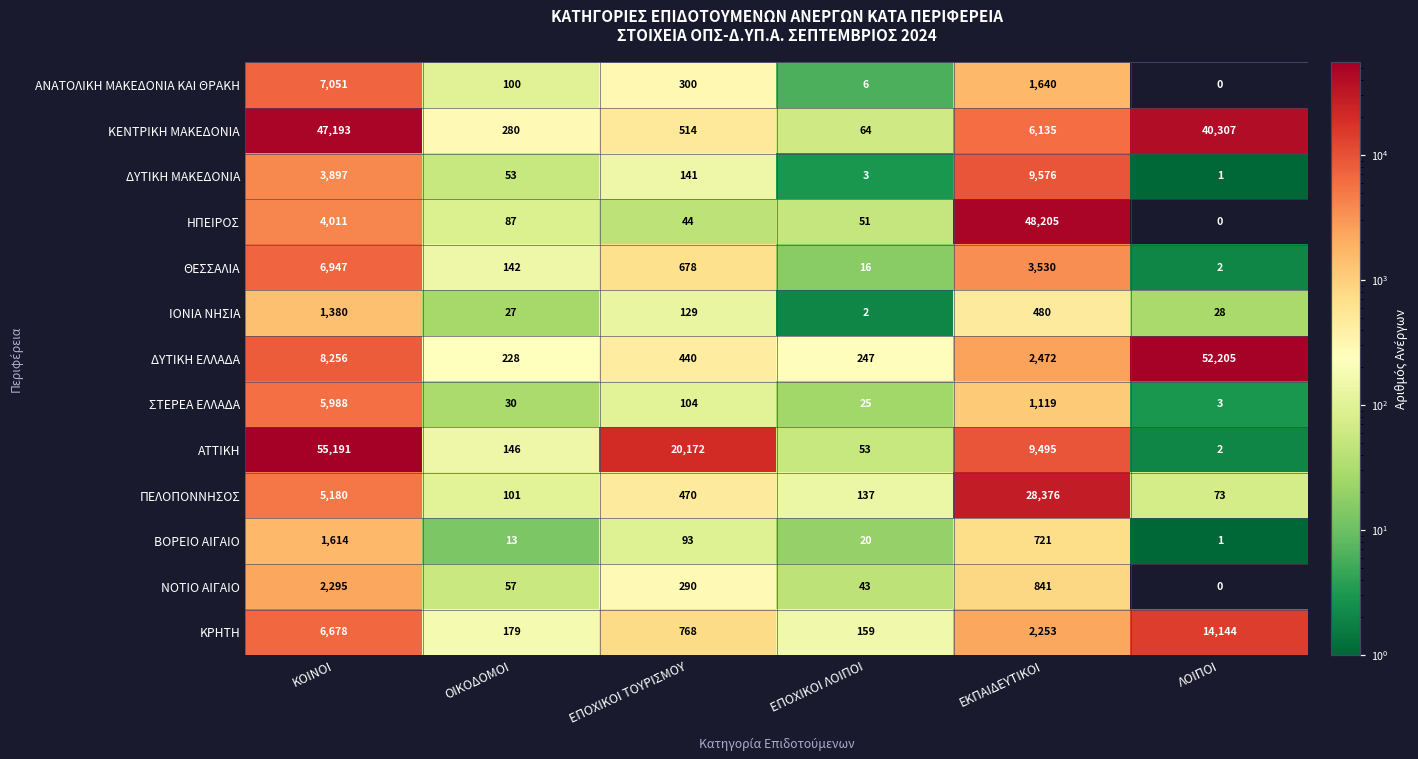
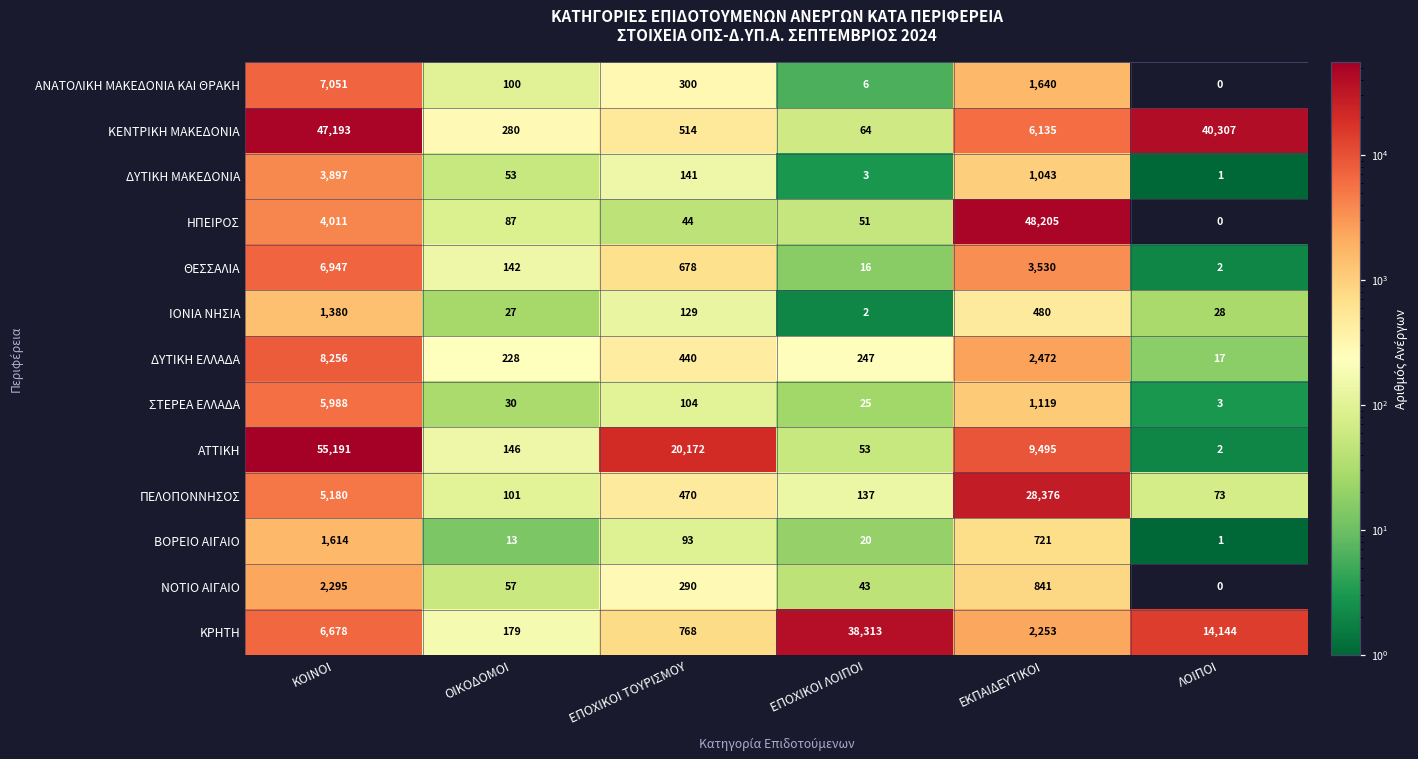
ΔΥΤΙΚΗ ΜΑΚΕΔΟΝΙΑ, ΕΚΠΑΙΔΕΥΤΙΚΟΙ: 9,576 -> 1,043
ΔΥΤΙΚΗ ΕΛΛΑΔΑ, ΛΟΙΠΟΙ: 52,205 -> 17
ΚΡΗΤΗ, ΕΠΟΧΙΚΟΙ ΛΟΙΠΟΙ: 159 -> 38,313
